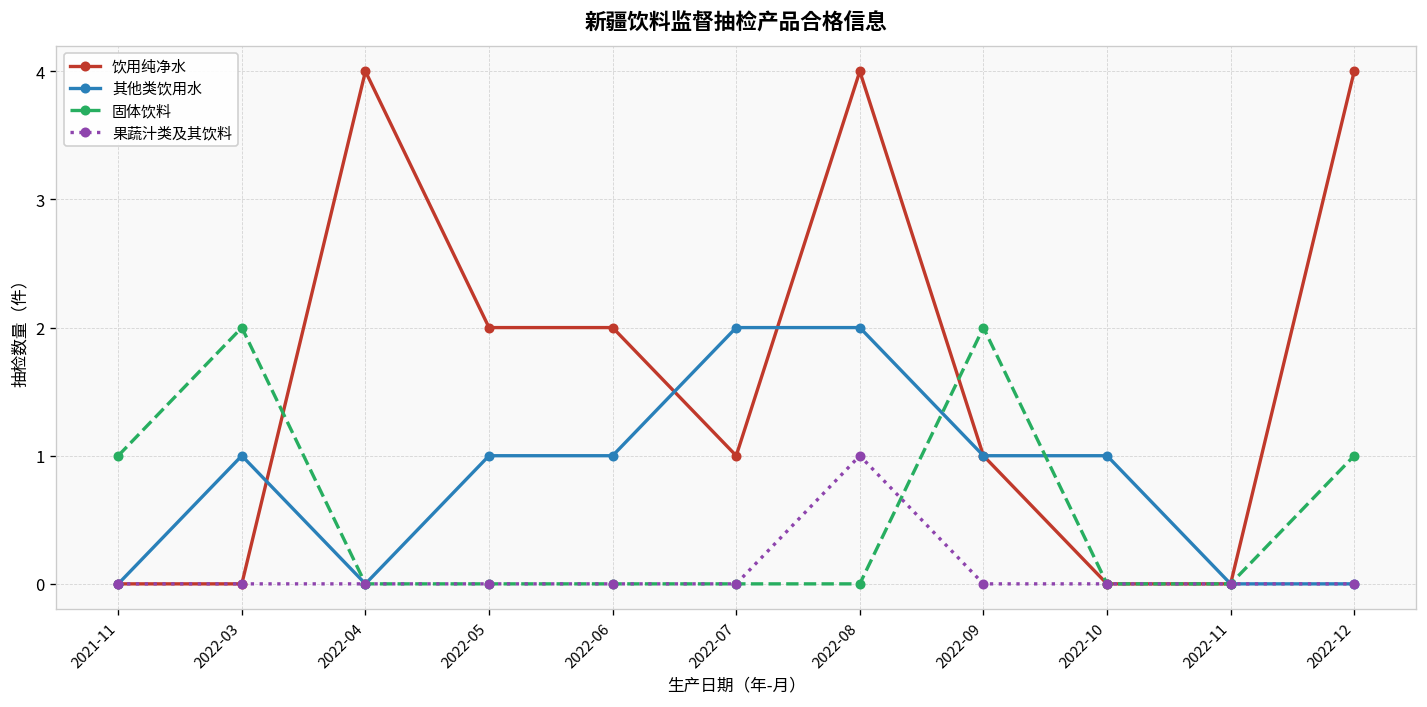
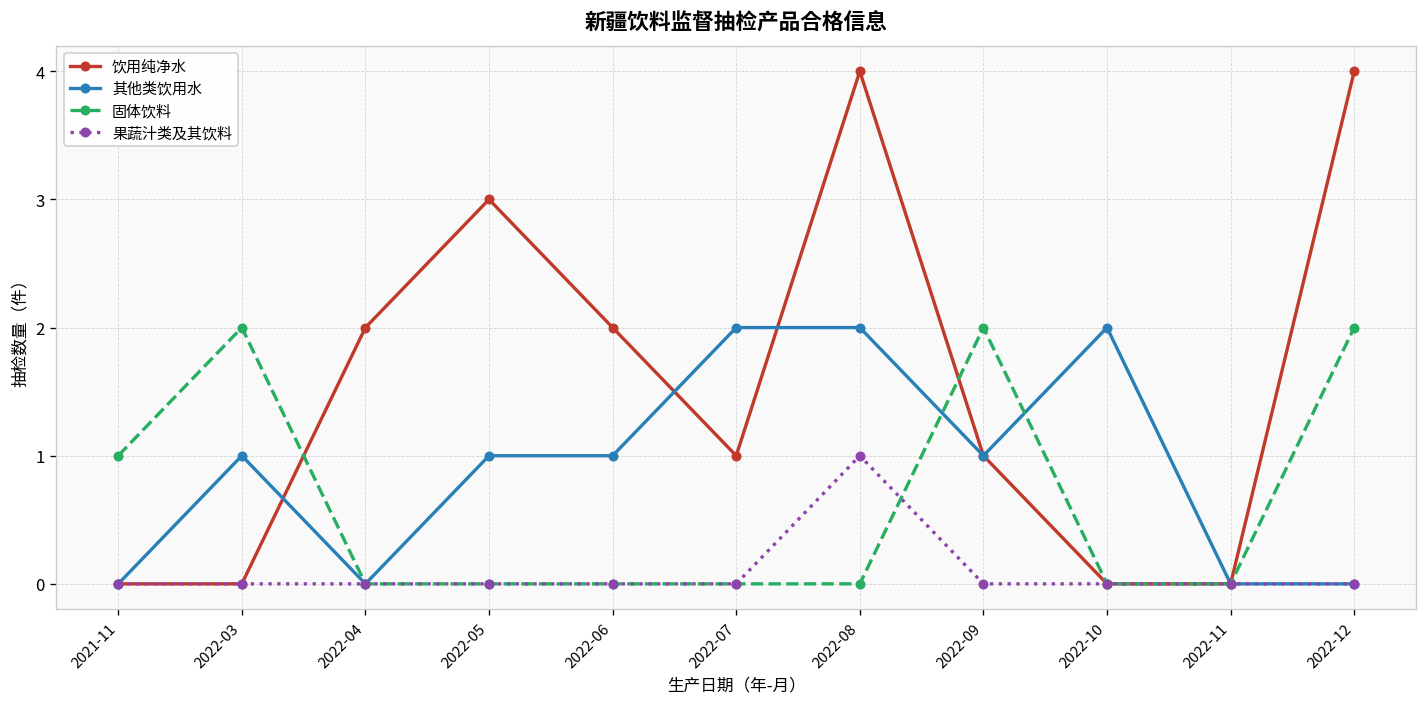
饮用纯净水, 2022-04: 4 -> 2
饮用纯净水, 2022-05: 2 -> 3
其他类饮用水, 2022-10: 1 -> 2
固体饮料, 2022-12: 1 -> 2
